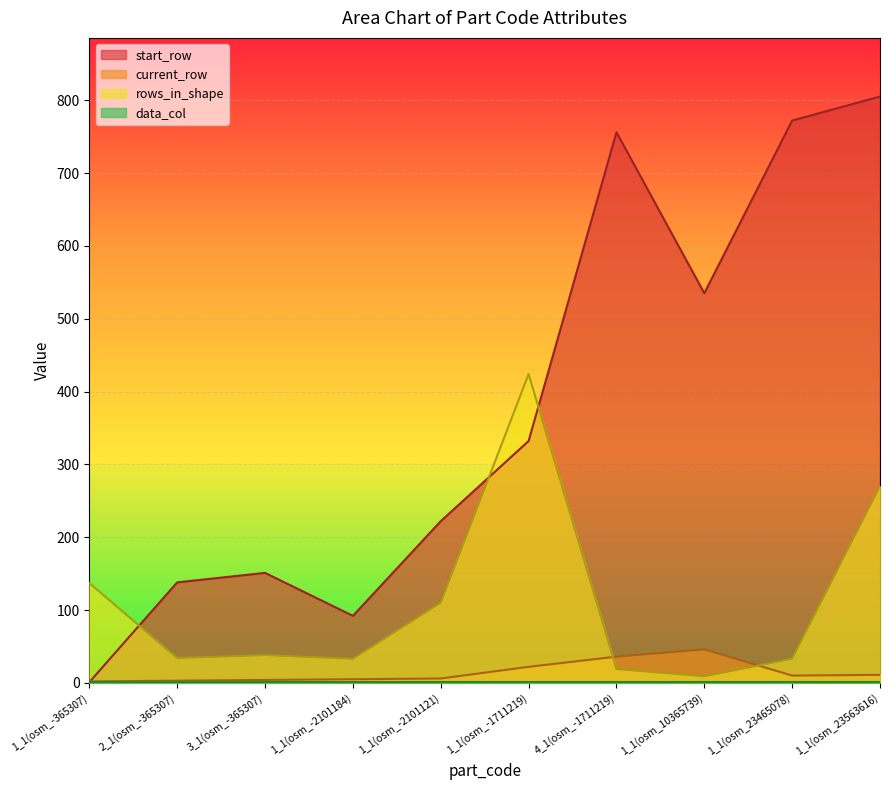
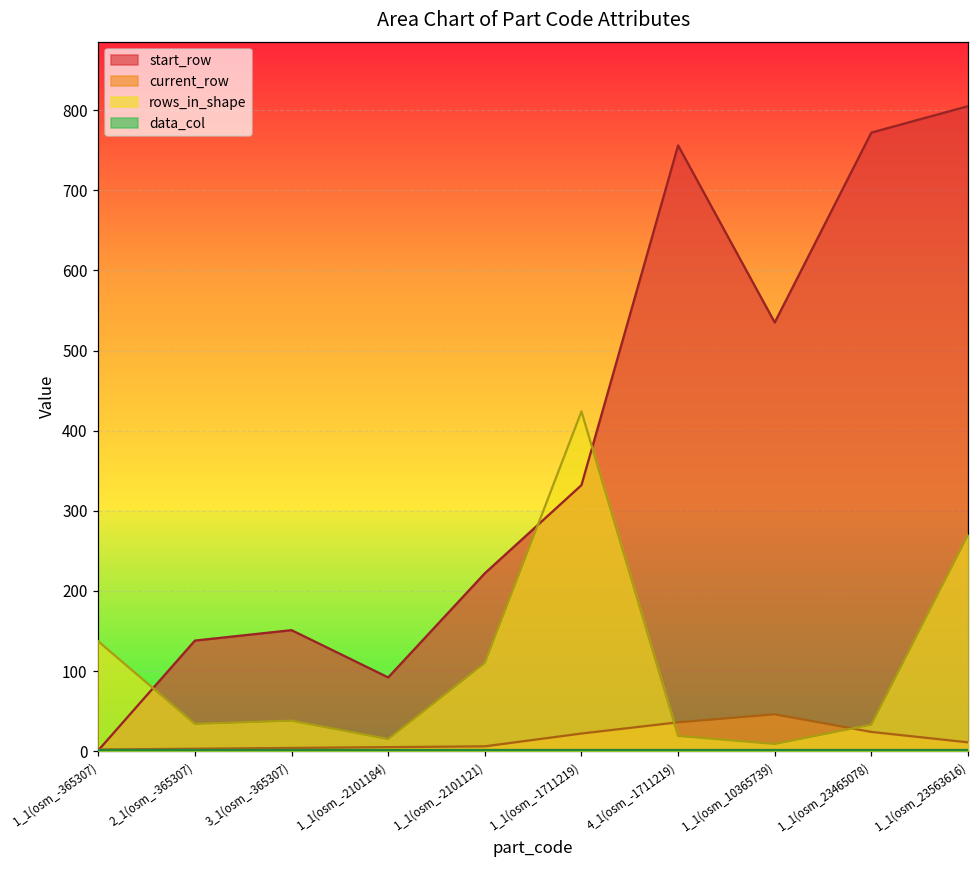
rows_in_shape, 1_1(osm_-2101184): 30 -> 20
current_row, 1_1(osm_23465078): 10 -> 20
